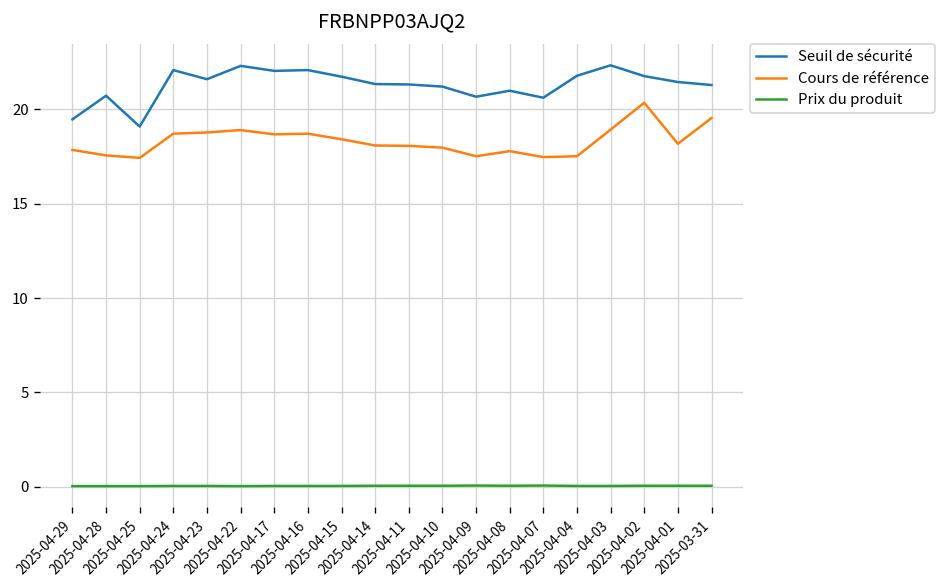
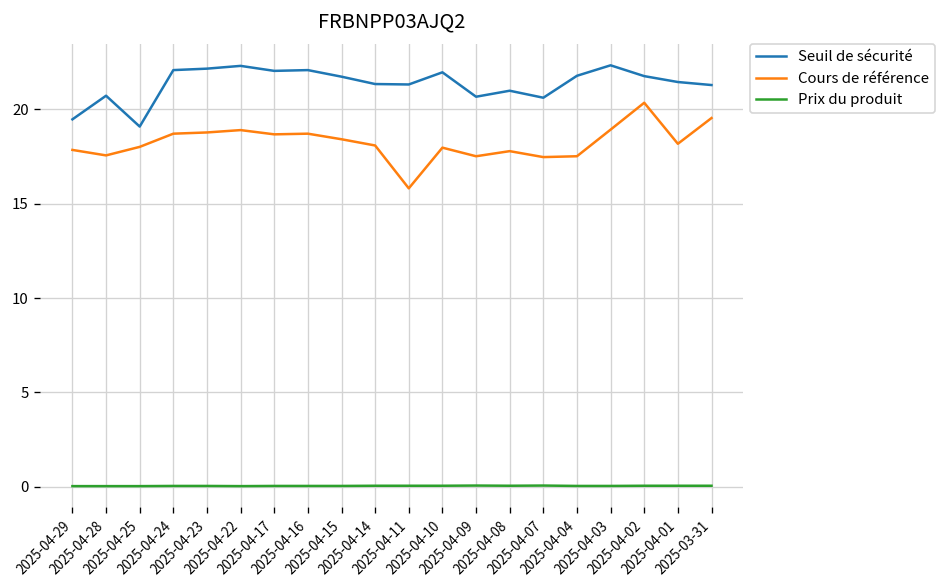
Cours de référence, 2025-04-25: 17.4 -> 18.0
Seuil de sécurité, 2025-04-23: 21.6 -> 22.1
Cours de référence, 2025-04-11: 18.1 -> 15.8
Seuil de sécurité, 2025-04-10: 21.2 -> 22.0
